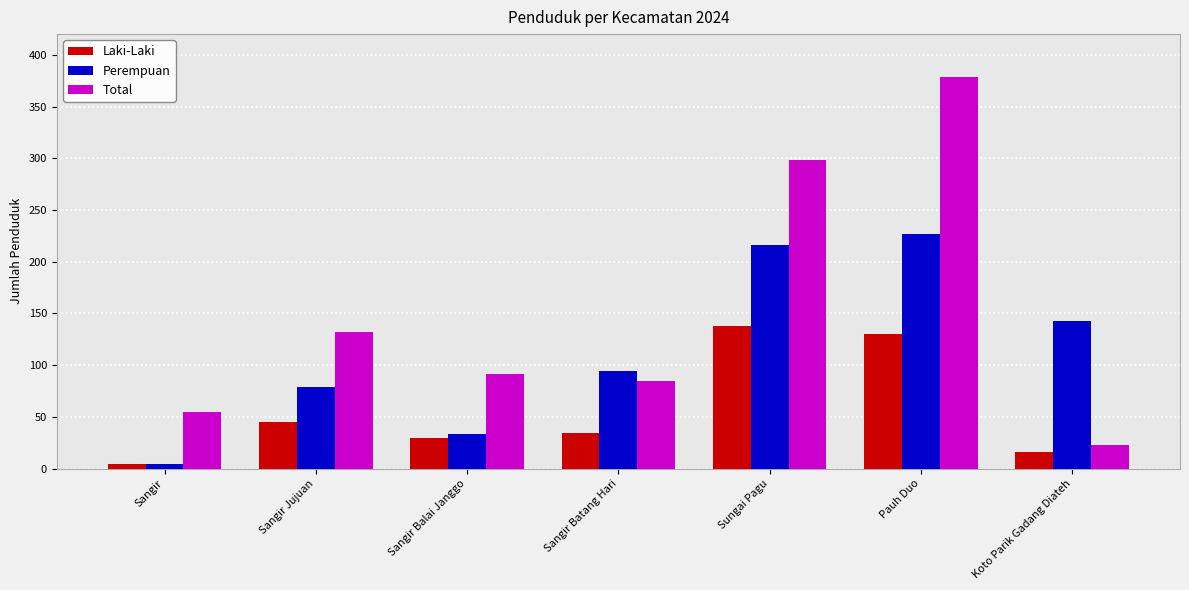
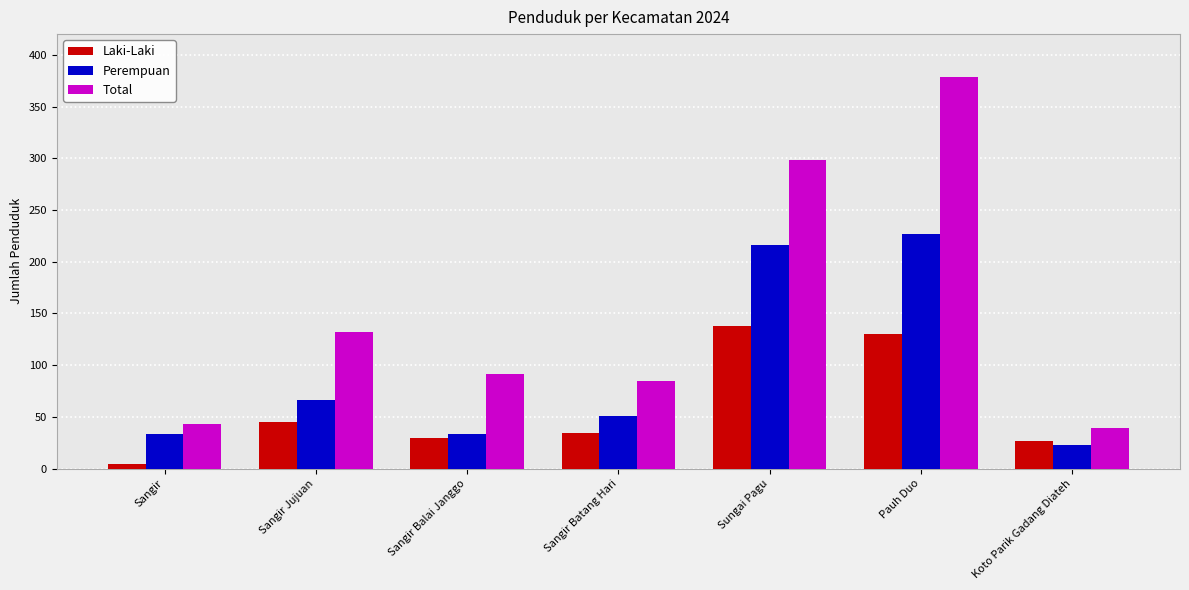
Perempuan, Sangir: 4 -> 33
Total, Sangir: 55 -> 43
Perempuan, Sangir Jujuan: 79 -> 66
Perempuan, Sangir Batang Hari: 94 -> 51
Laki-Laki, Koto Parik Gadang Diateh: 16 -> 27
Perempuan, Koto Parik Gadang Diateh: 143 -> 23
Total, Koto Parik Gadang Diateh: 23 -> 39
